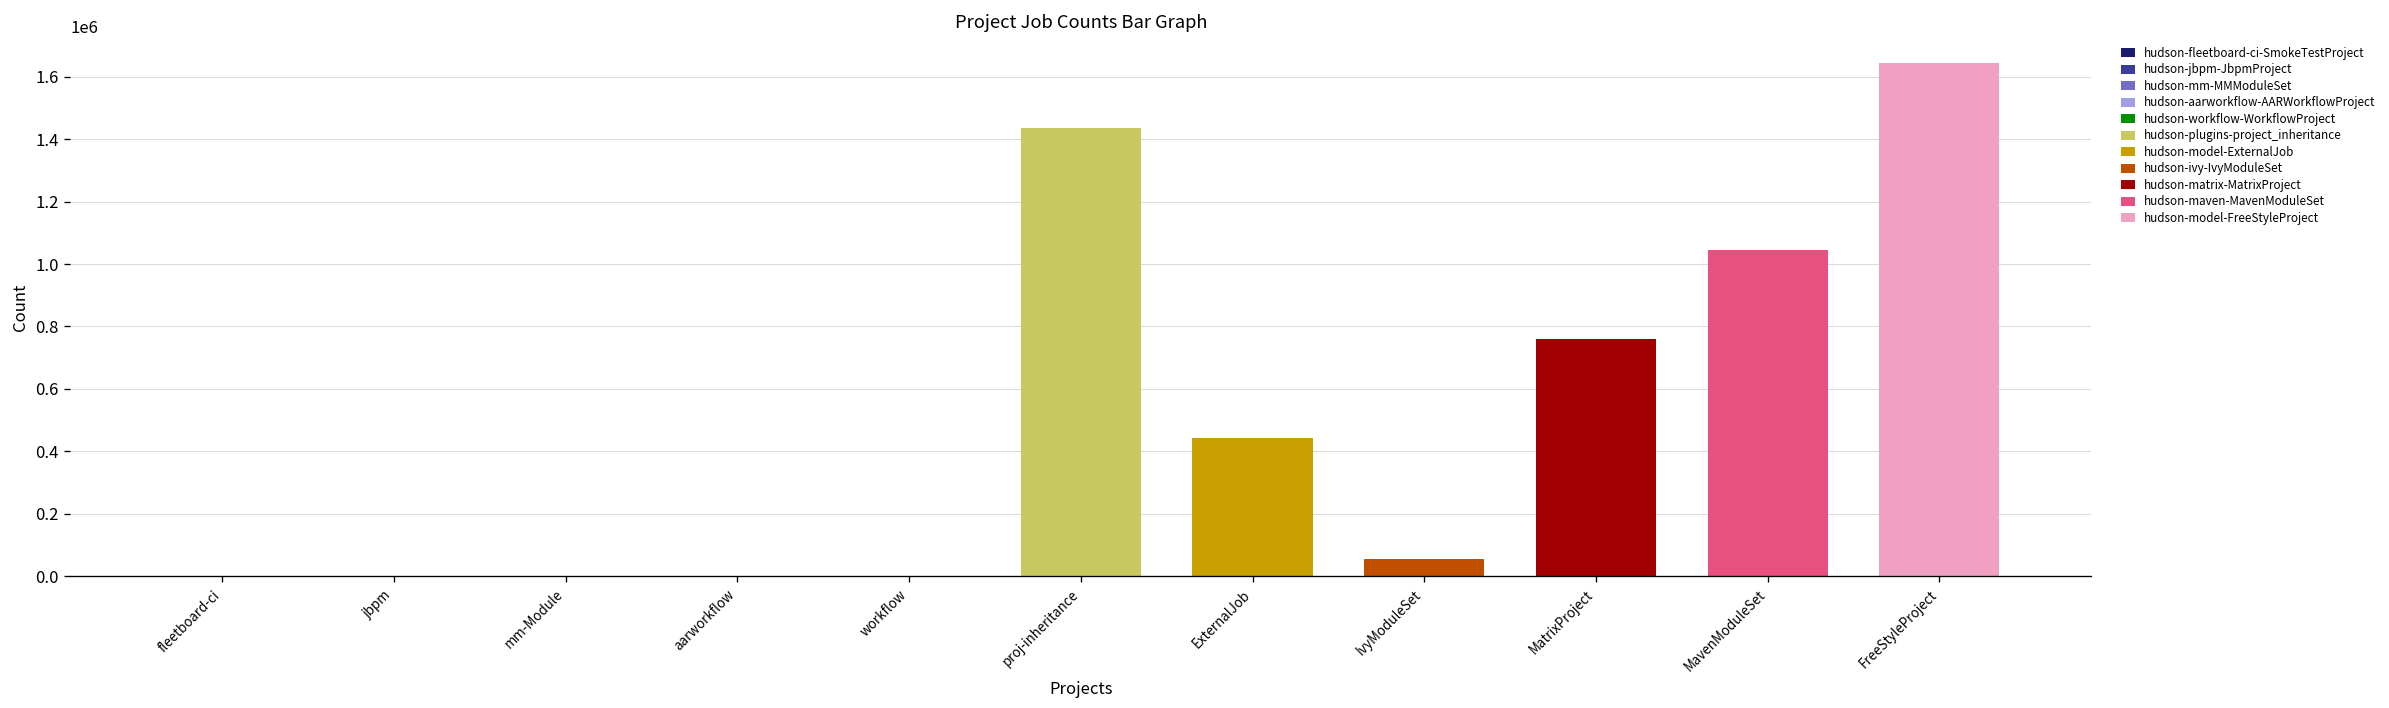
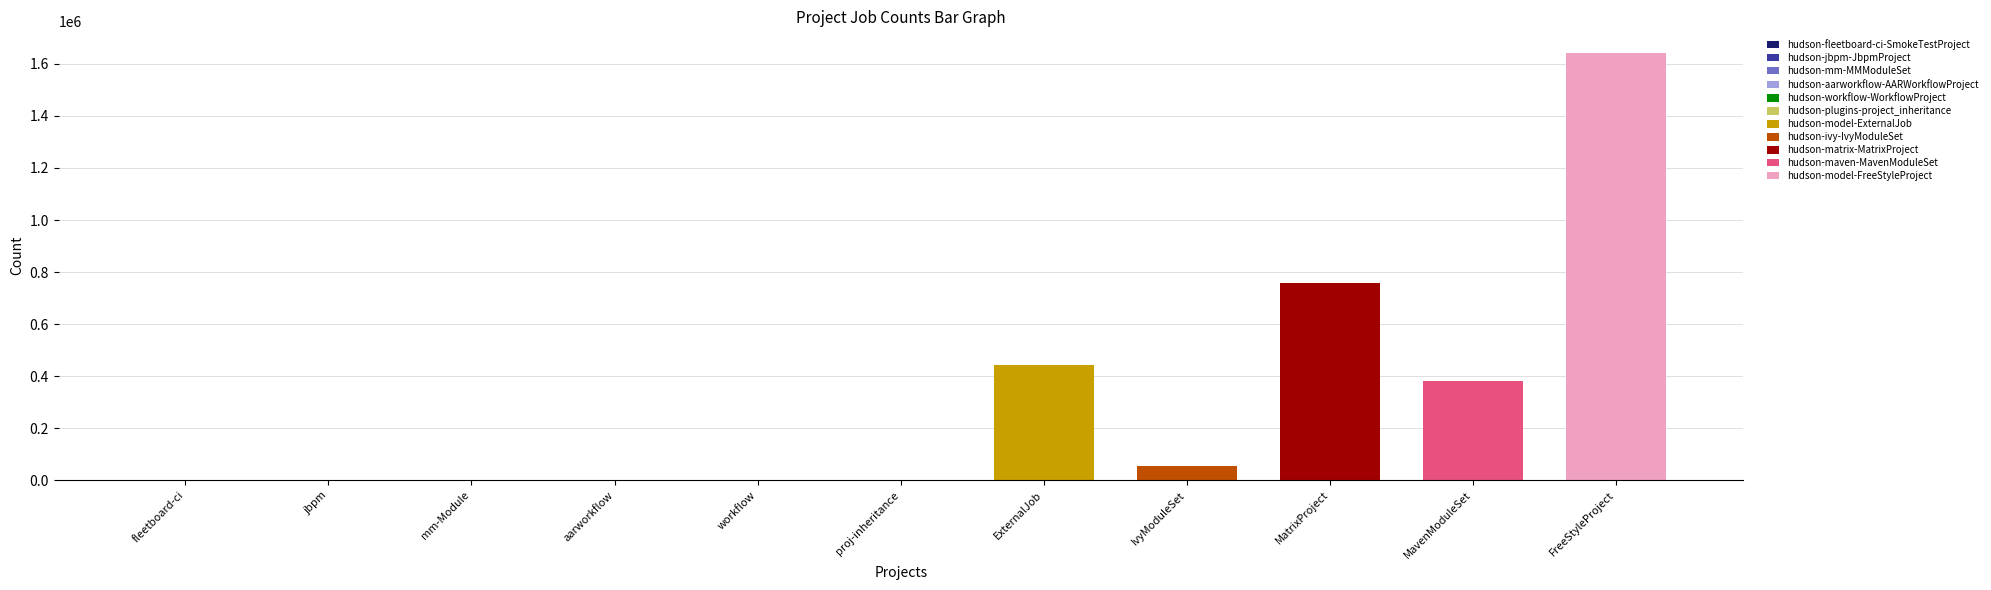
proj-inheritance: 1430000 -> 0
MavenModuleSet: 1050000 -> 380000
